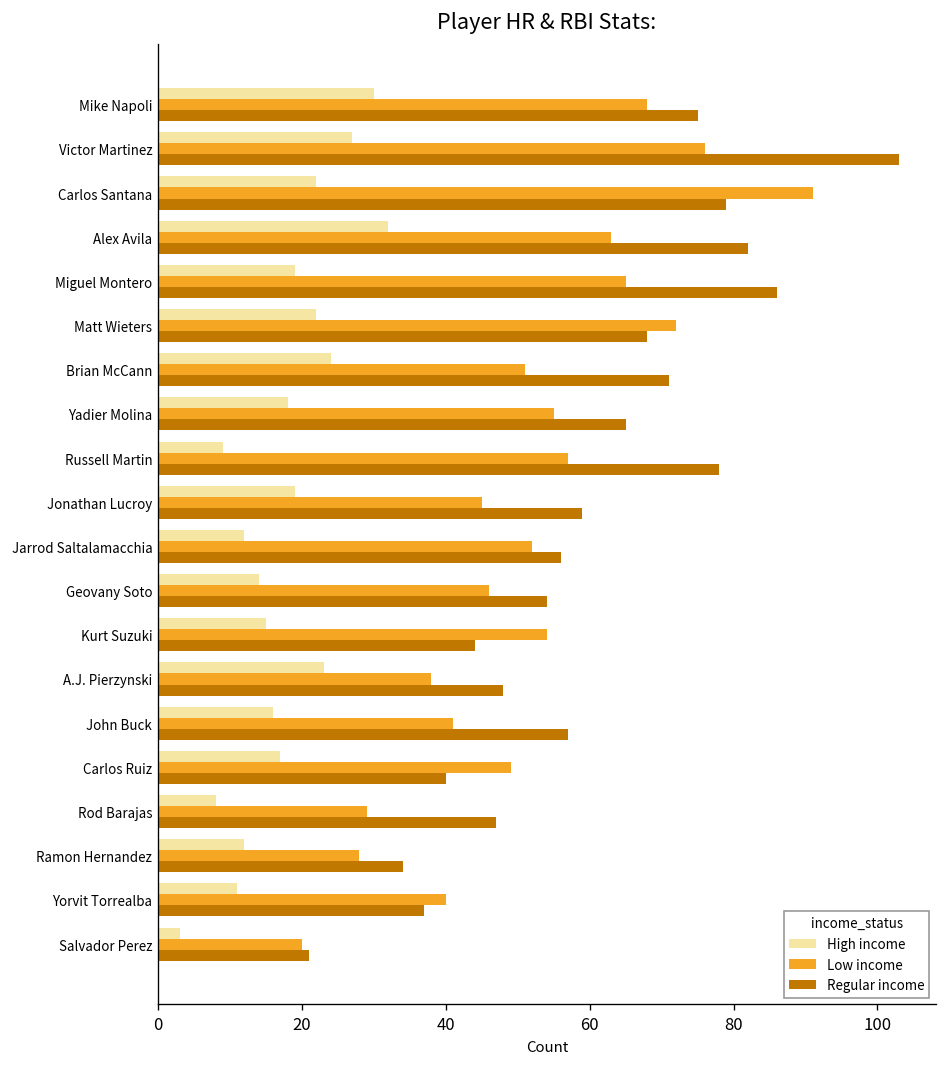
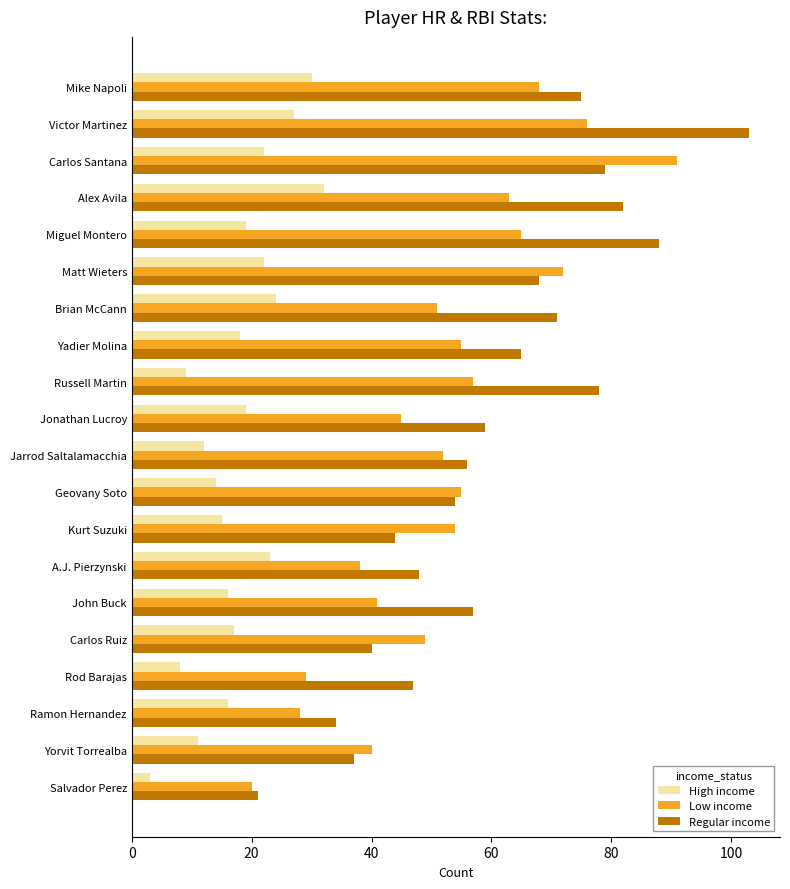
Regular income, Miguel Montero: 86 -> 88
Low income, Geovany Soto: 46 -> 55
High income, Ramon Hernandez: 12 -> 16
